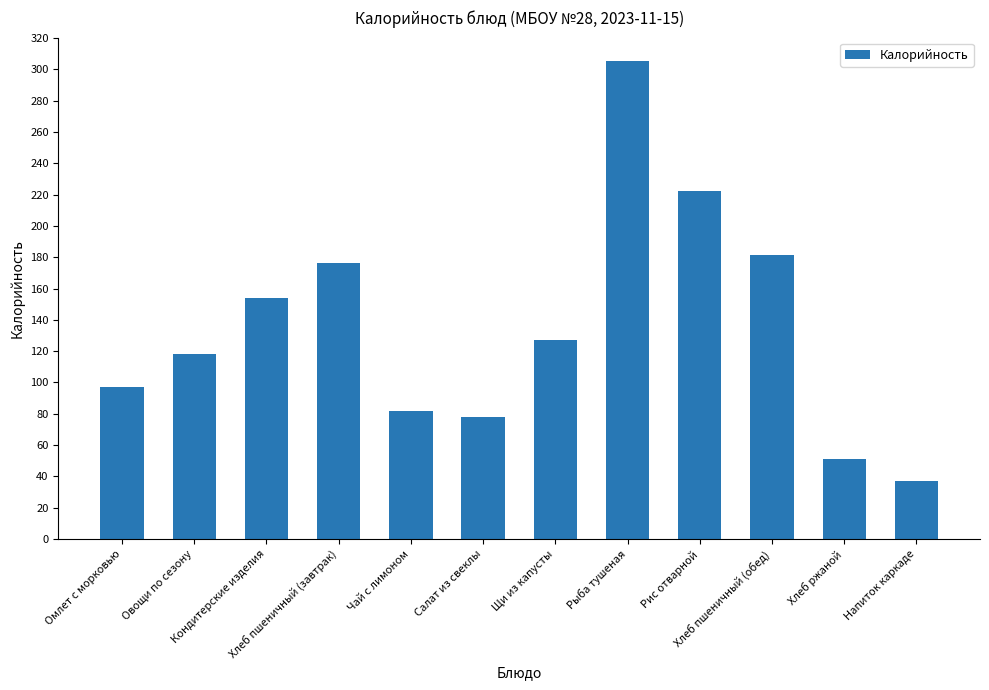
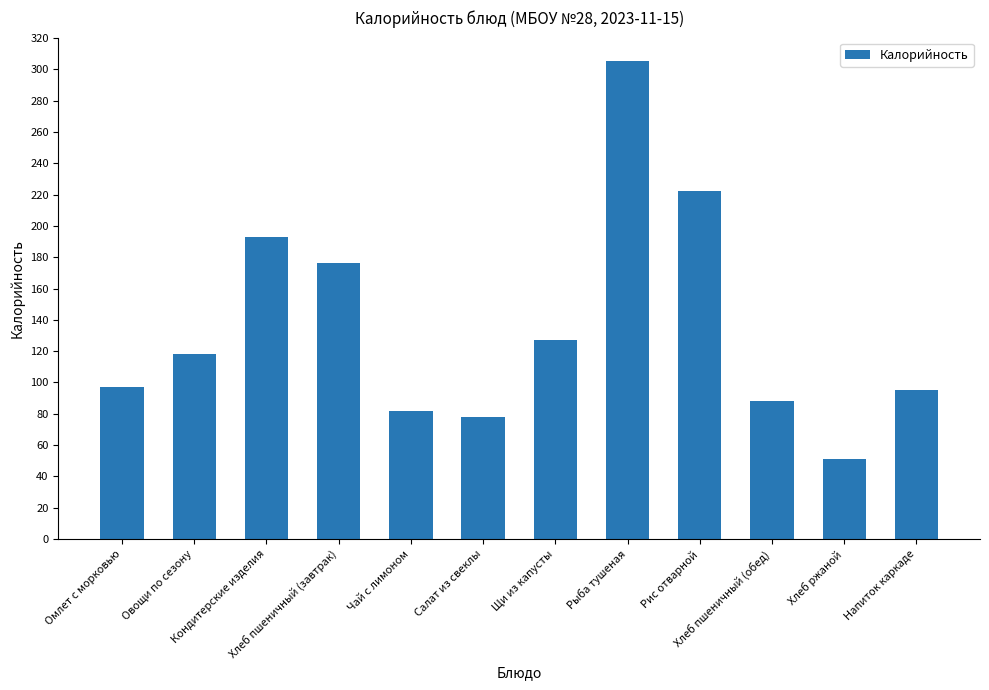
Кондитерские изделия: 154 -> 193
Хлеб пшеничный (обед): 182 -> 88
Напиток каркаде: 37 -> 95
